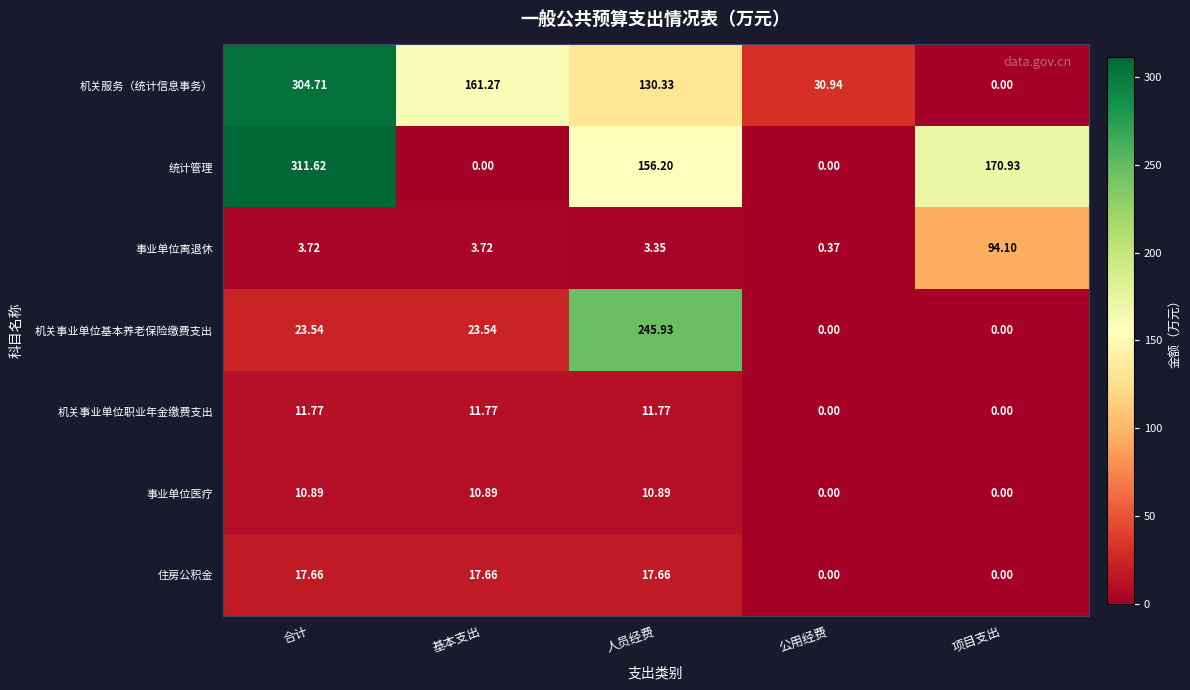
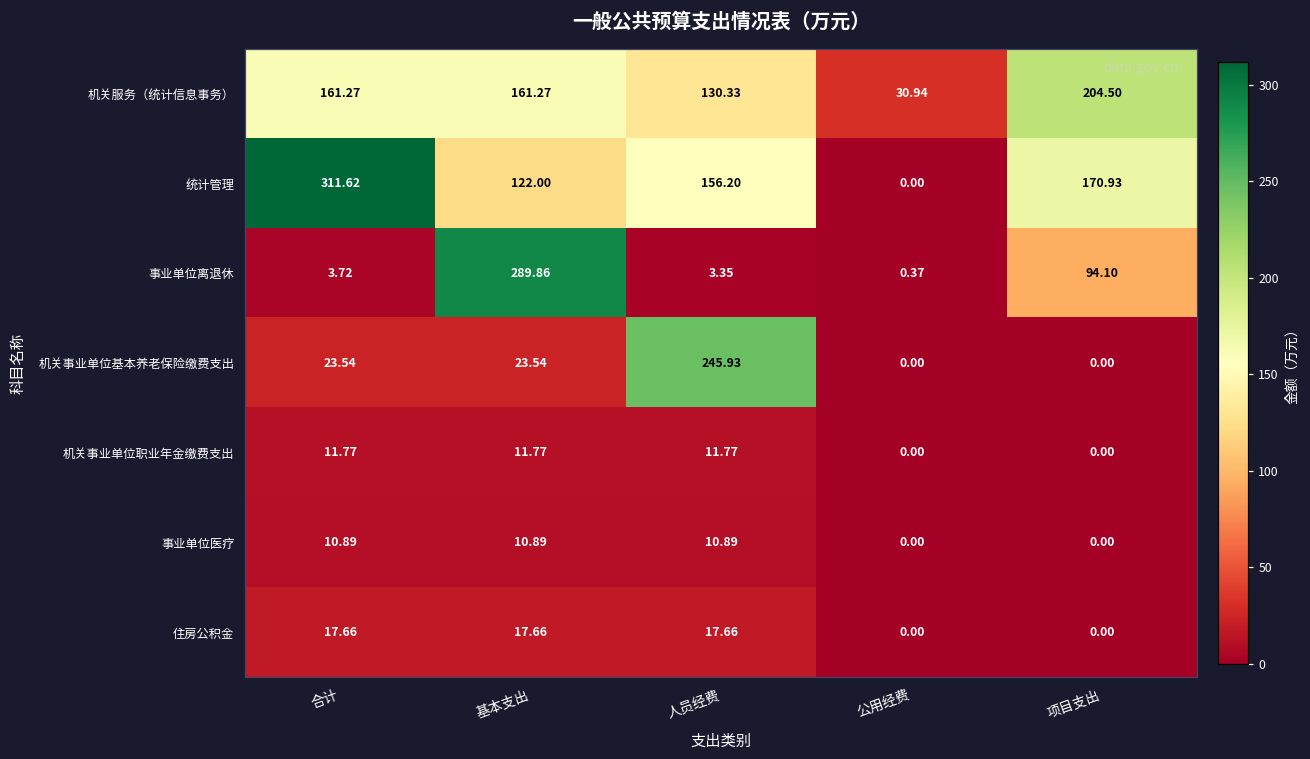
机关服务（统计信息事务）, 合计: 304.71 -> 161.27
机关服务（统计信息事务）, 项目支出: 0.00 -> 204.50
统计管理, 基本支出: 0.00 -> 122.00
事业单位离退休, 基本支出: 3.72 -> 289.86
